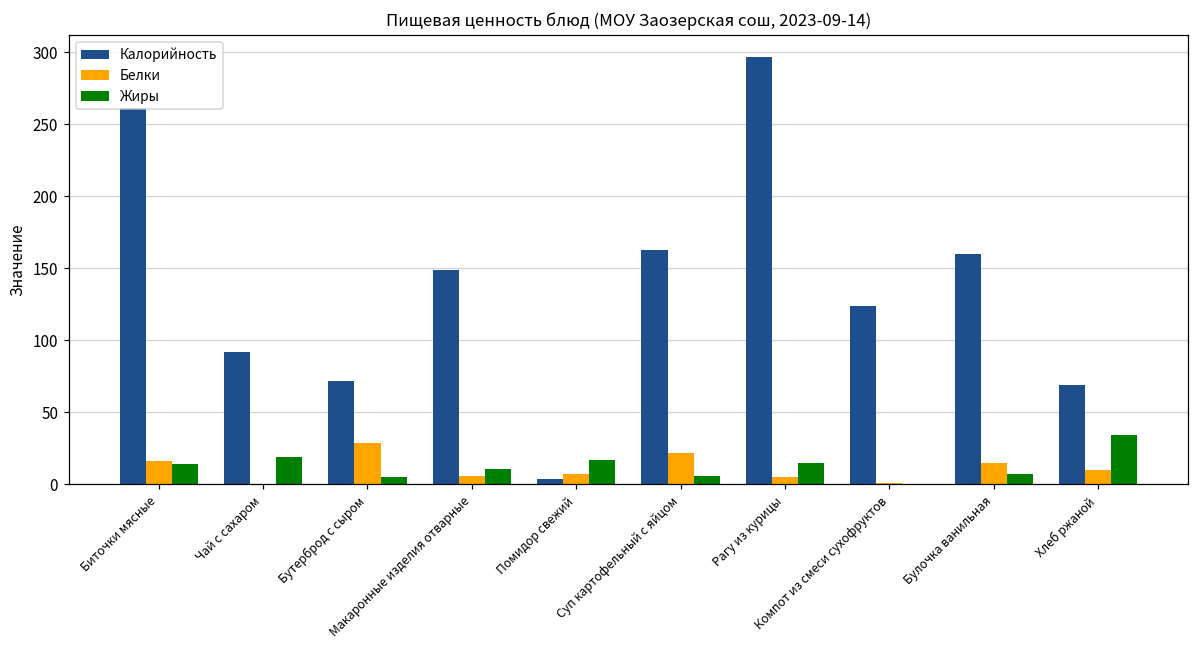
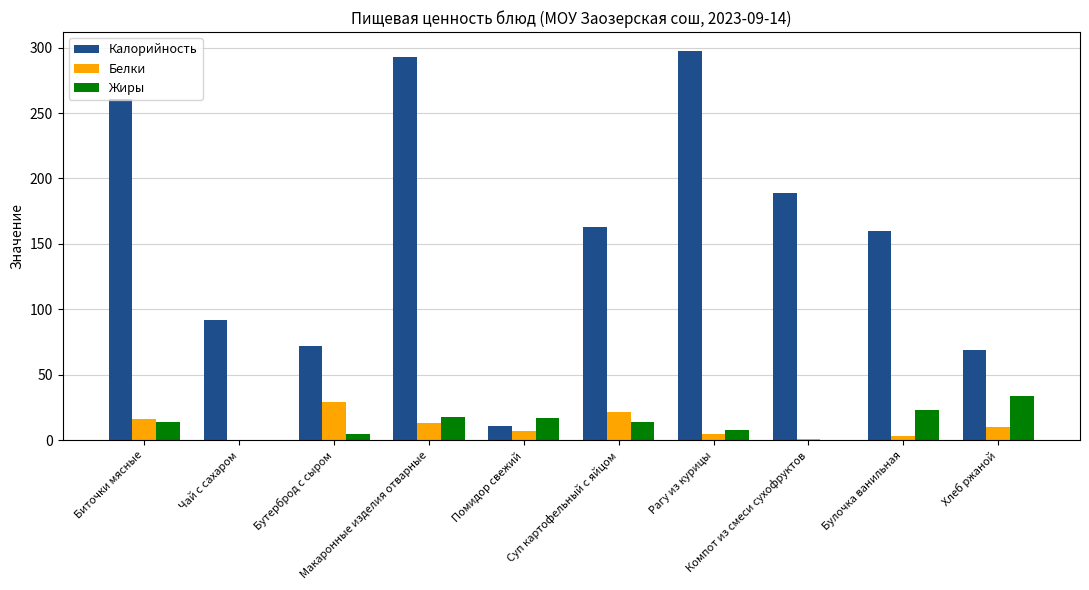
Жиры, Чай с сахаром: 19 -> 0
Калорийность, Макаронные изделия отварные: 149 -> 293
Белки, Макаронные изделия отварные: 6 -> 13
Жиры, Макаронные изделия отварные: 11 -> 18
Калорийность, Помидор свежий: 4 -> 11
Жиры, Суп картофельный с яйцом: 6 -> 14
Жиры, Рагу из курицы: 15 -> 8
Калорийность, Компот из смеси сухофруктов: 124 -> 189
Белки, Булочка ванильная: 15 -> 3
Жиры, Булочка ванильная: 7 -> 23
